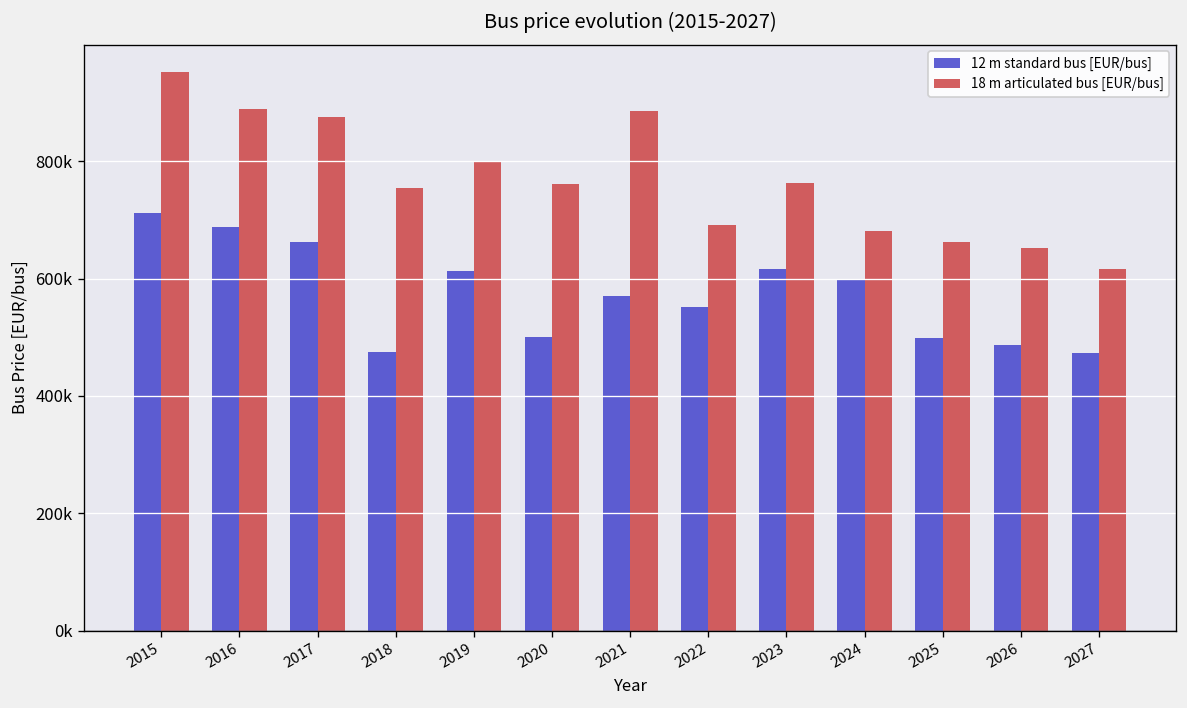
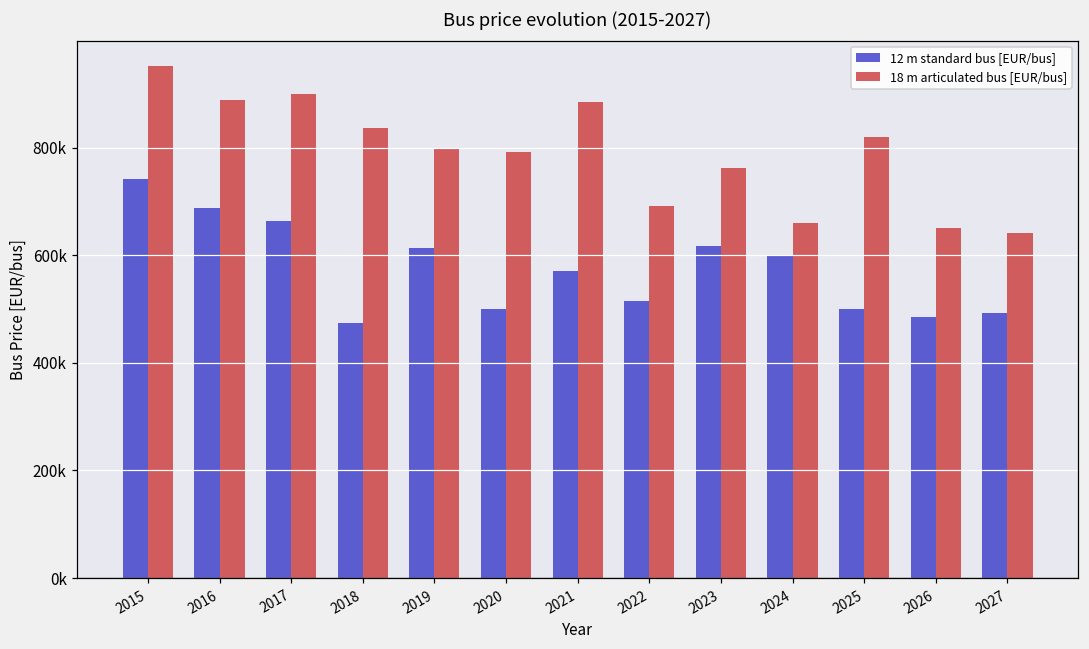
12 m standard bus [EUR/bus], 2015: 710000 -> 740000
18 m articulated bus [EUR/bus], 2017: 880000 -> 900000
18 m articulated bus [EUR/bus], 2018: 750000 -> 840000
18 m articulated bus [EUR/bus], 2020: 760000 -> 790000
12 m standard bus [EUR/bus], 2022: 550000 -> 520000
18 m articulated bus [EUR/bus], 2024: 680000 -> 660000
18 m articulated bus [EUR/bus], 2025: 660000 -> 820000
12 m standard bus [EUR/bus], 2027: 470000 -> 490000
18 m articulated bus [EUR/bus], 2027: 620000 -> 640000
